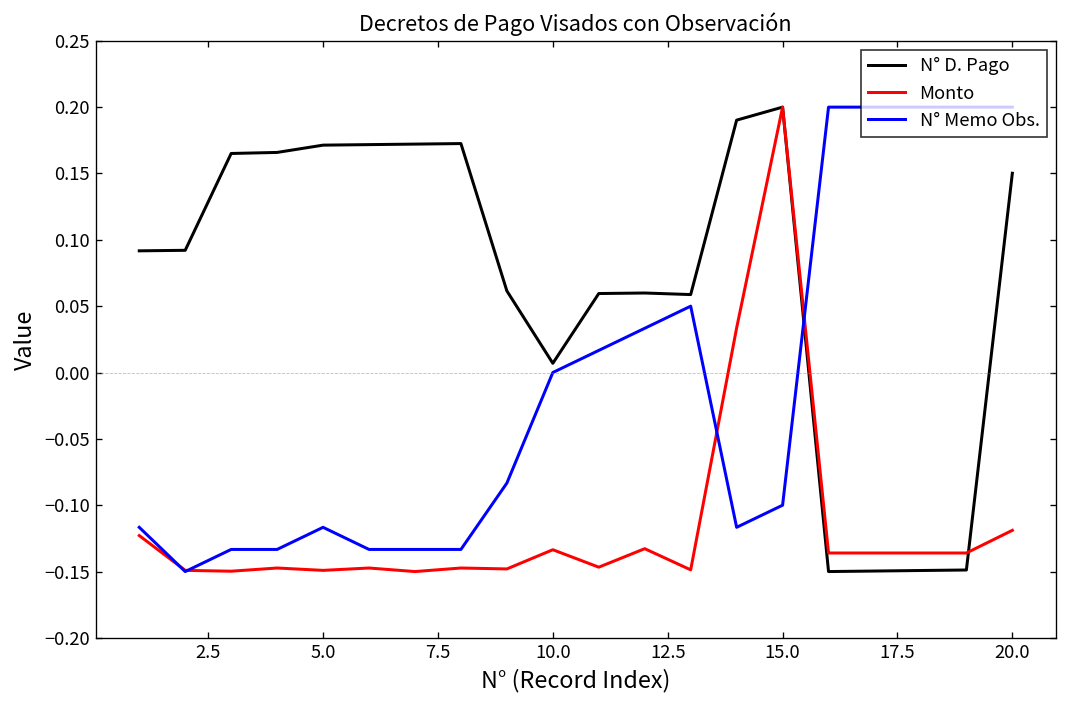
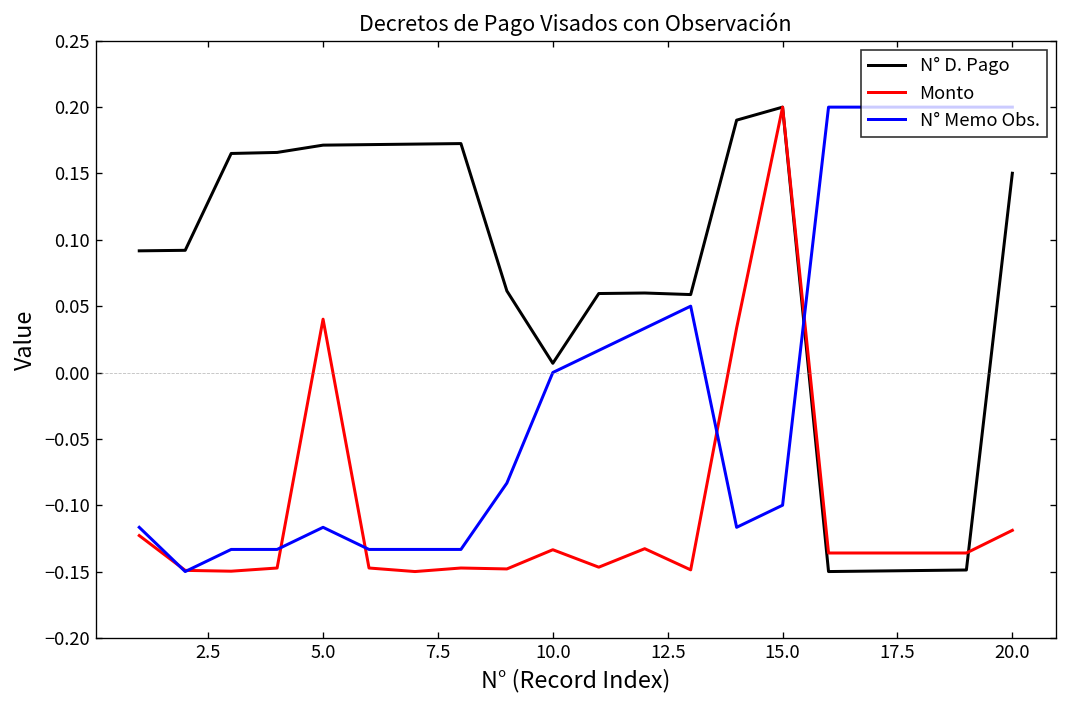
Monto, 5.0: -0.149 -> 0.040
